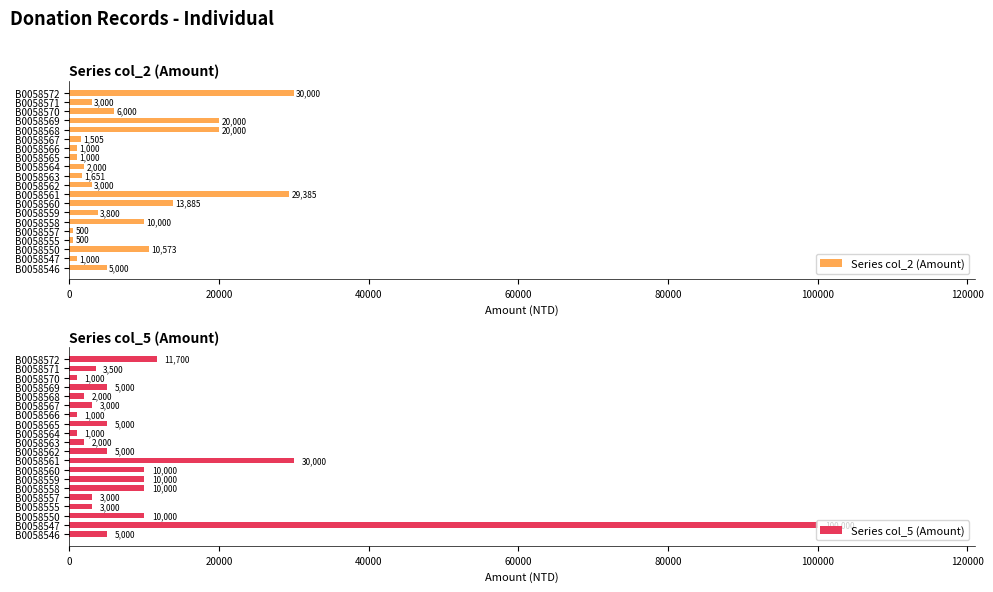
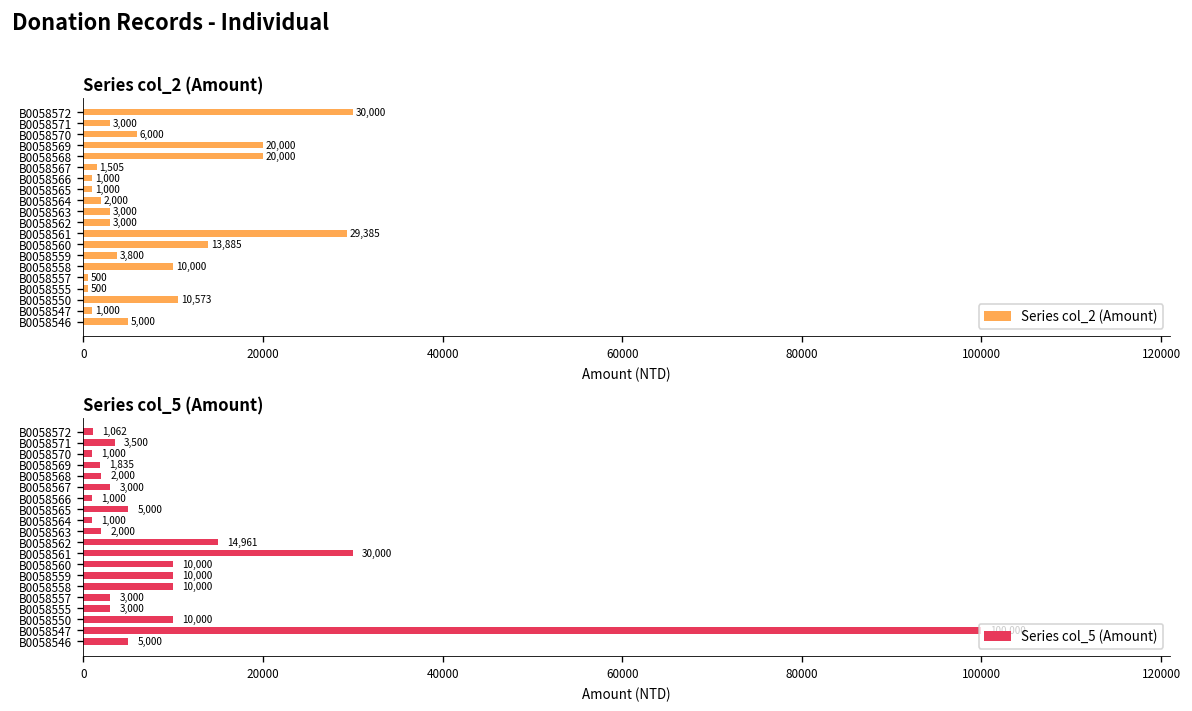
Series col_2 (Amount), B0058563: 1,651 -> 3,000
Series col_5 (Amount), B0058572: 11,700 -> 1,062
Series col_5 (Amount), B0058569: 5,000 -> 1,835
Series col_5 (Amount), B0058562: 5,000 -> 14,961
